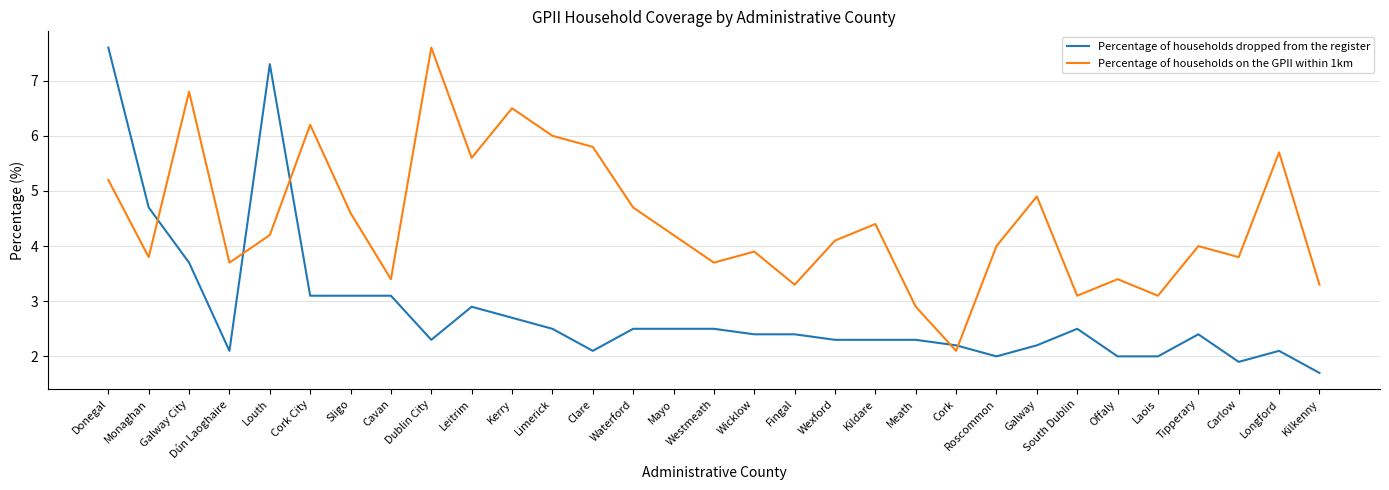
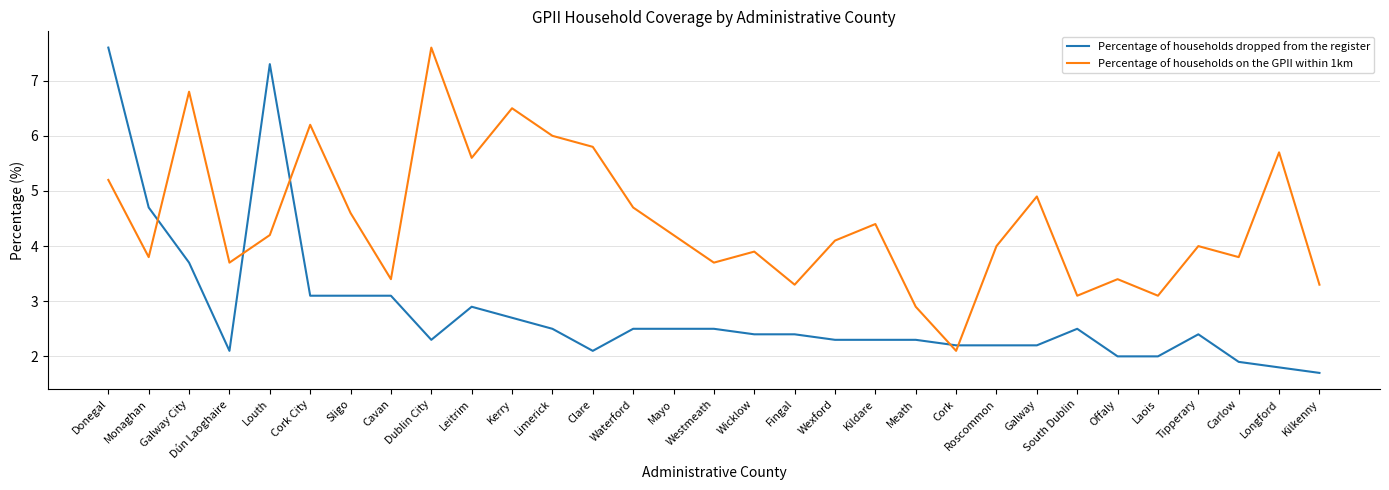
Percentage of households dropped from the register, Roscommon: 2.0 -> 2.2
Percentage of households dropped from the register, Longford: 2.1 -> 1.8
